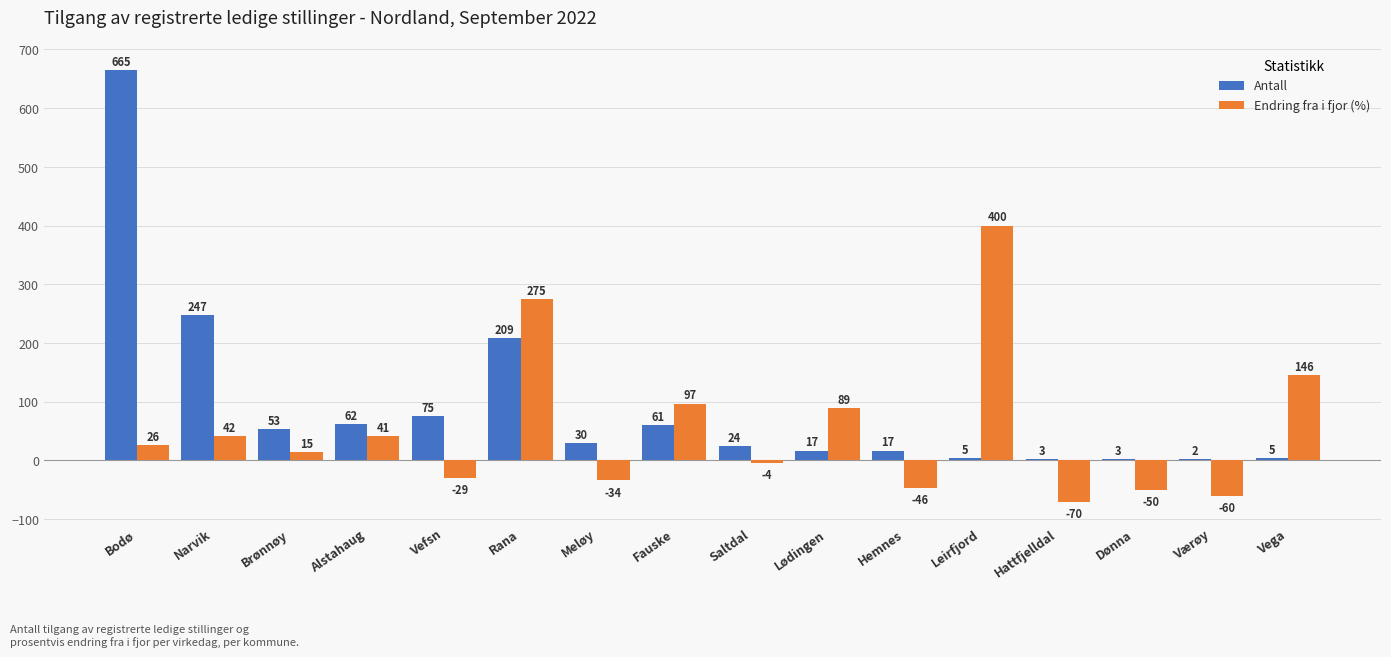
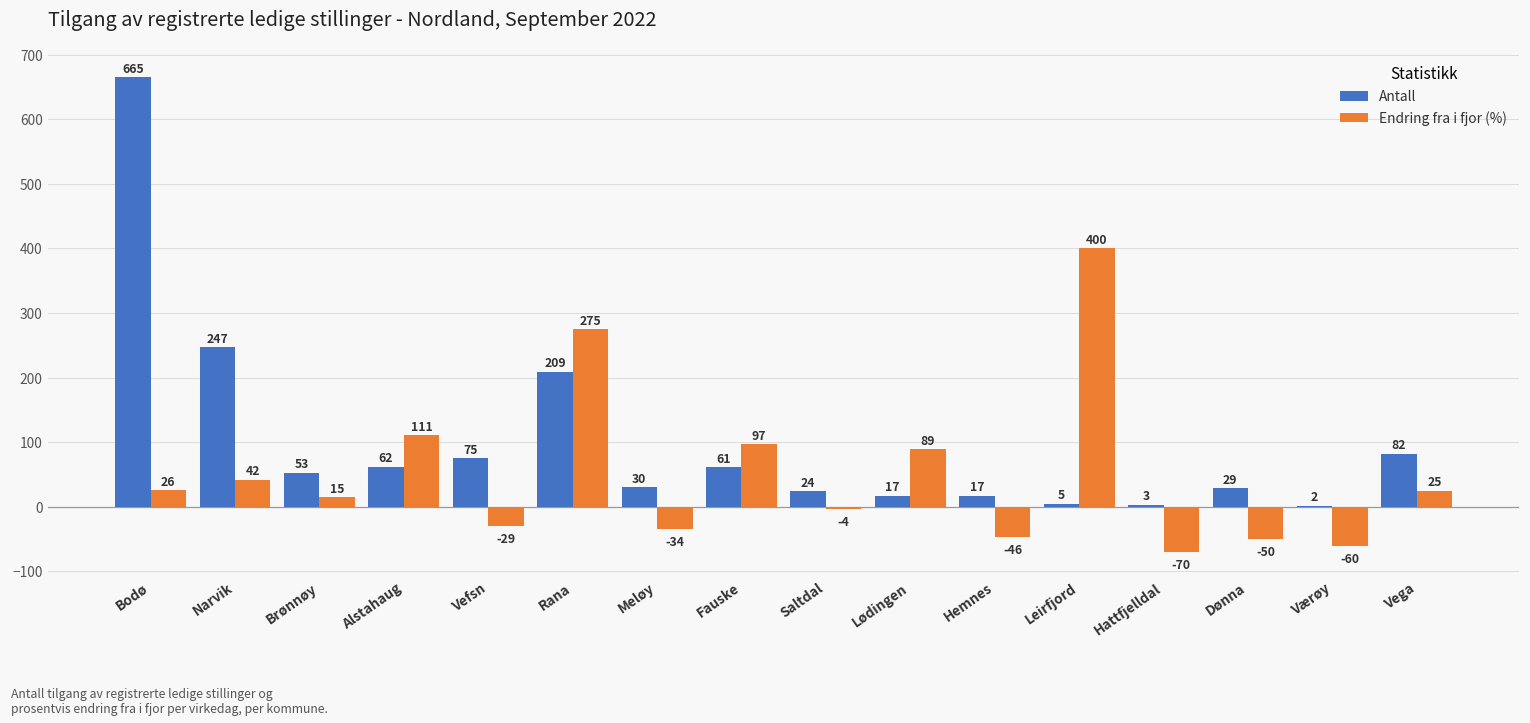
Endring fra i fjor (%), Alstahaug: 41 -> 111
Antall, Dønna: 3 -> 29
Antall, Vega: 5 -> 82
Endring fra i fjor (%), Vega: 146 -> 25
